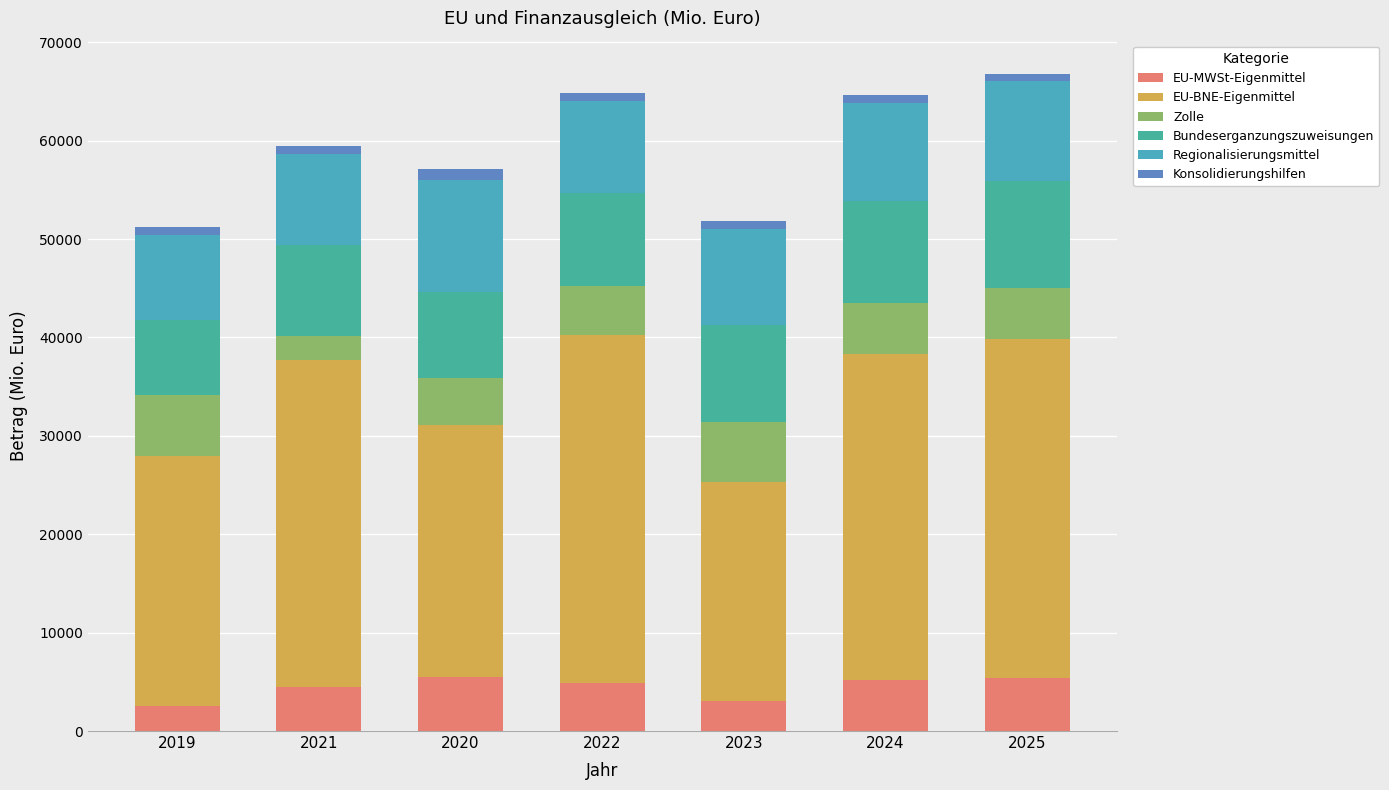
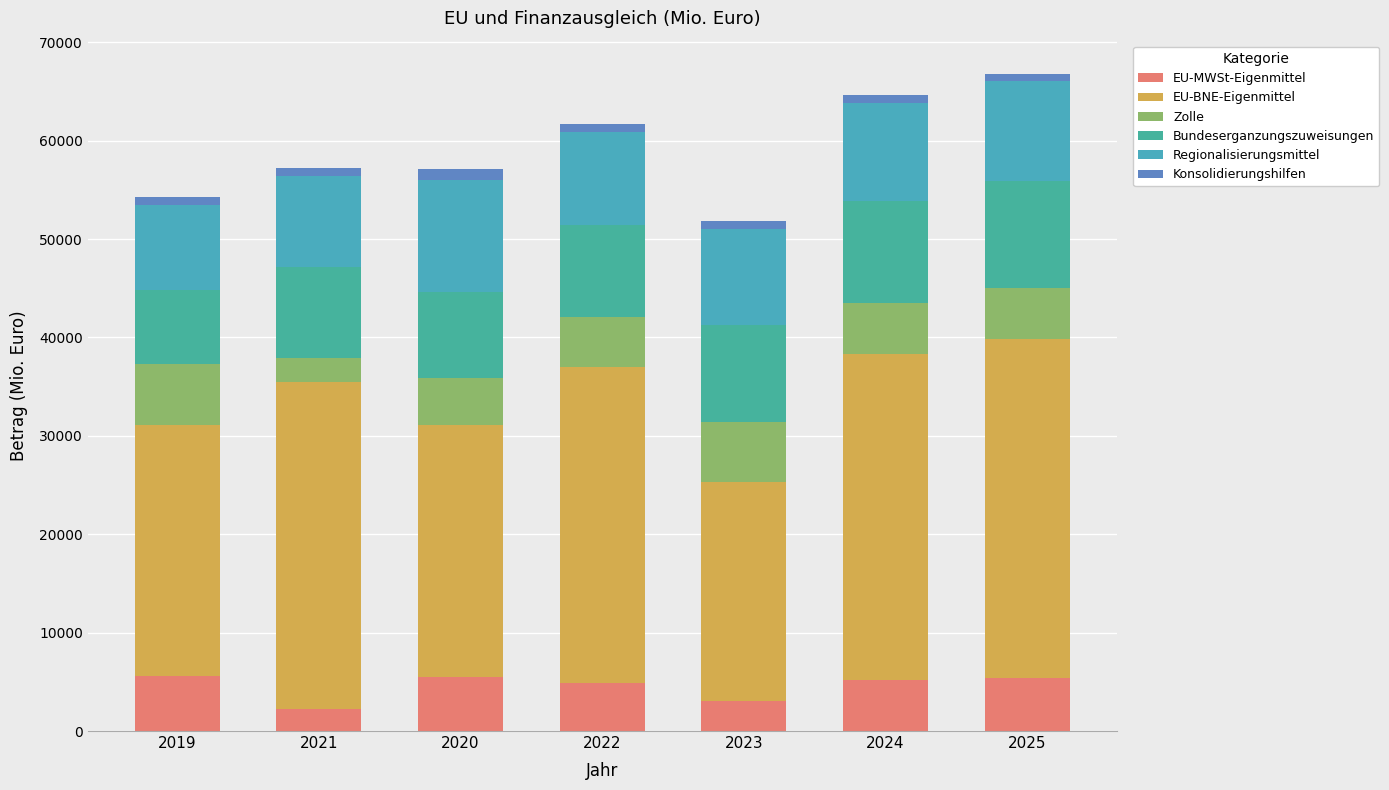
EU-MWSt-Eigenmittel, 2019: 3000 -> 6000
EU-MWSt-Eigenmittel, 2021: 4000 -> 2000
EU-BNE-Eigenmittel, 2022: 35000 -> 32000
